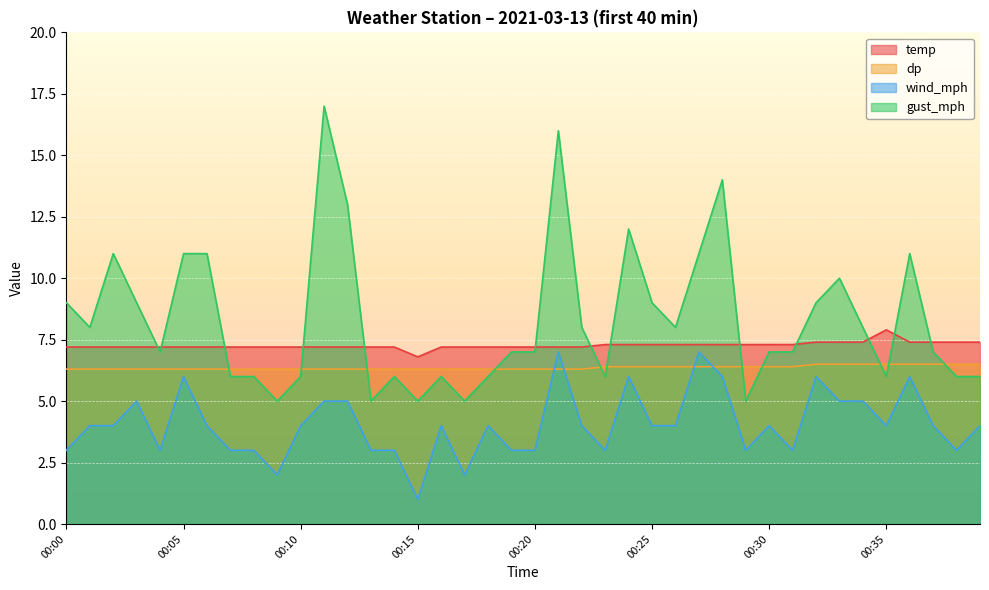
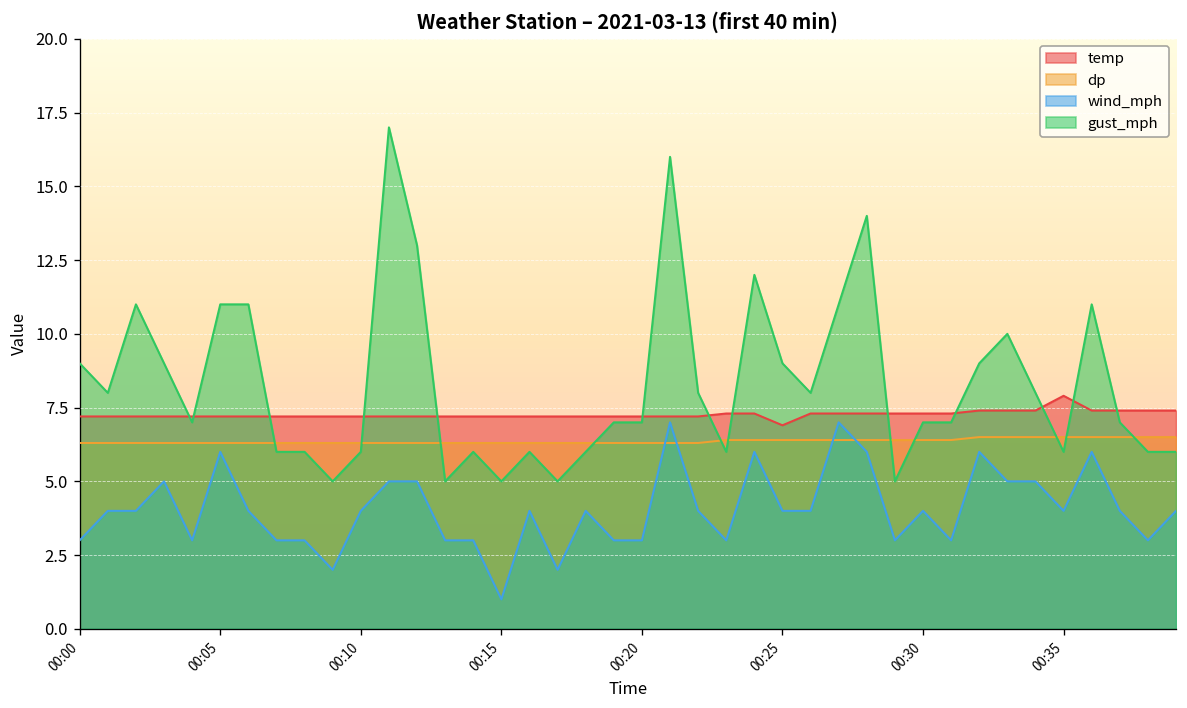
temp, 00:15: 6.8 -> 7.2
temp, 00:25: 7.3 -> 6.9
